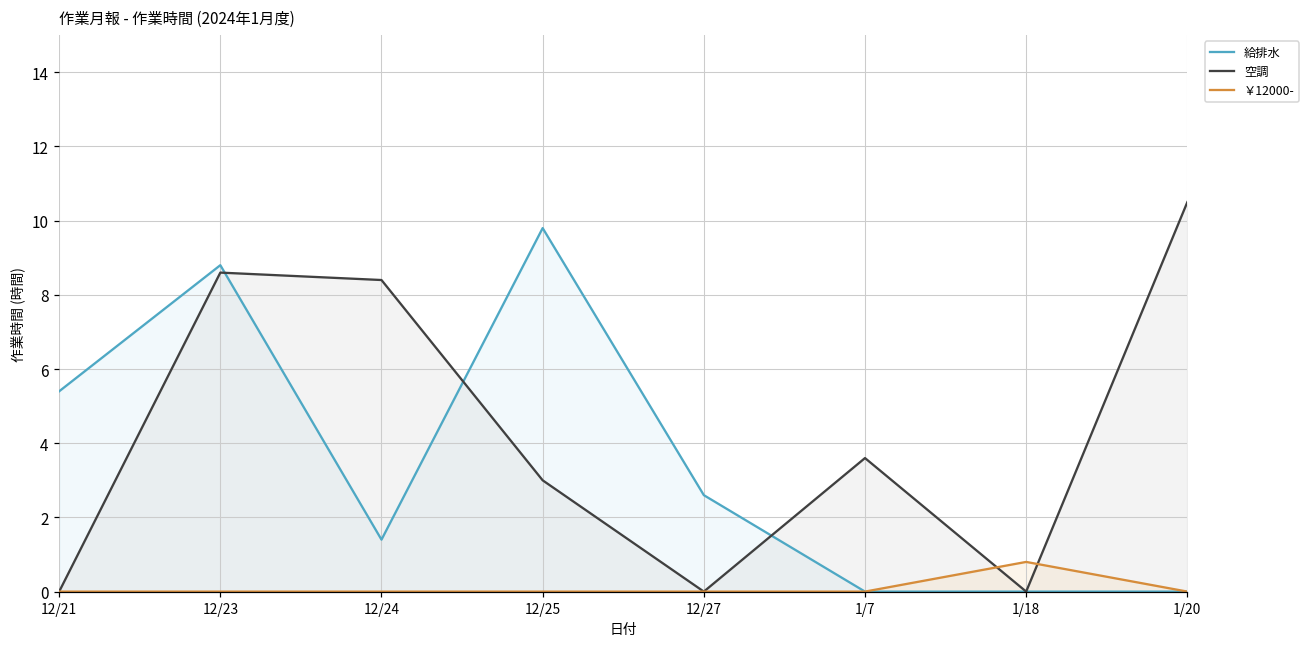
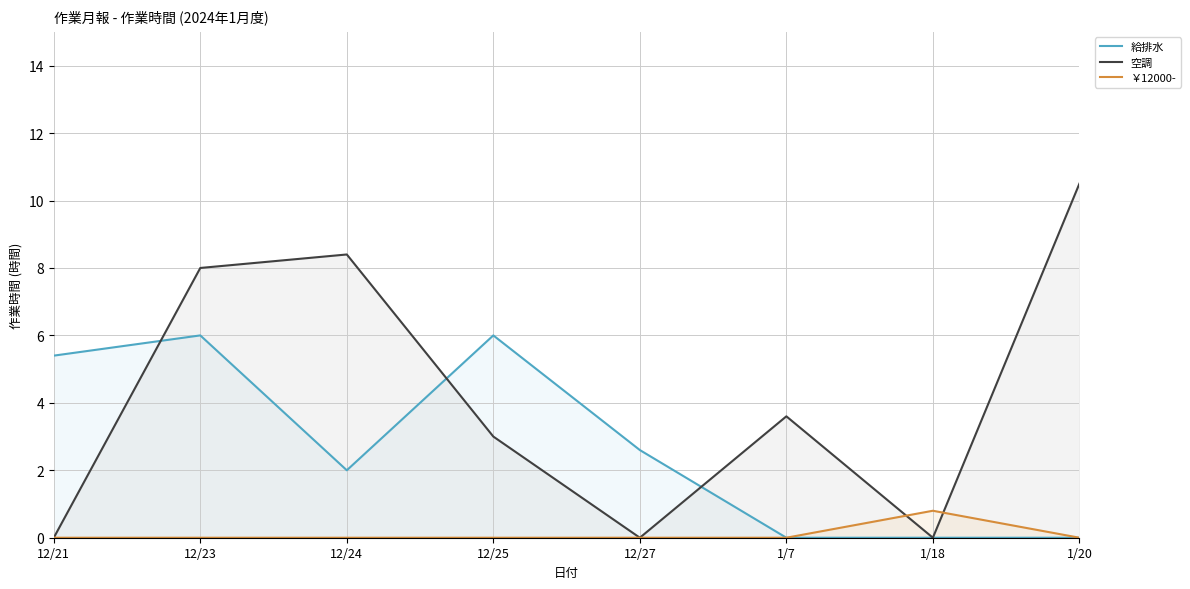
給排水, 12/23: 8.8 -> 6.0
空調, 12/23: 8.6 -> 8.0
給排水, 12/24: 1.4 -> 2.0
給排水, 12/25: 9.8 -> 6.0
